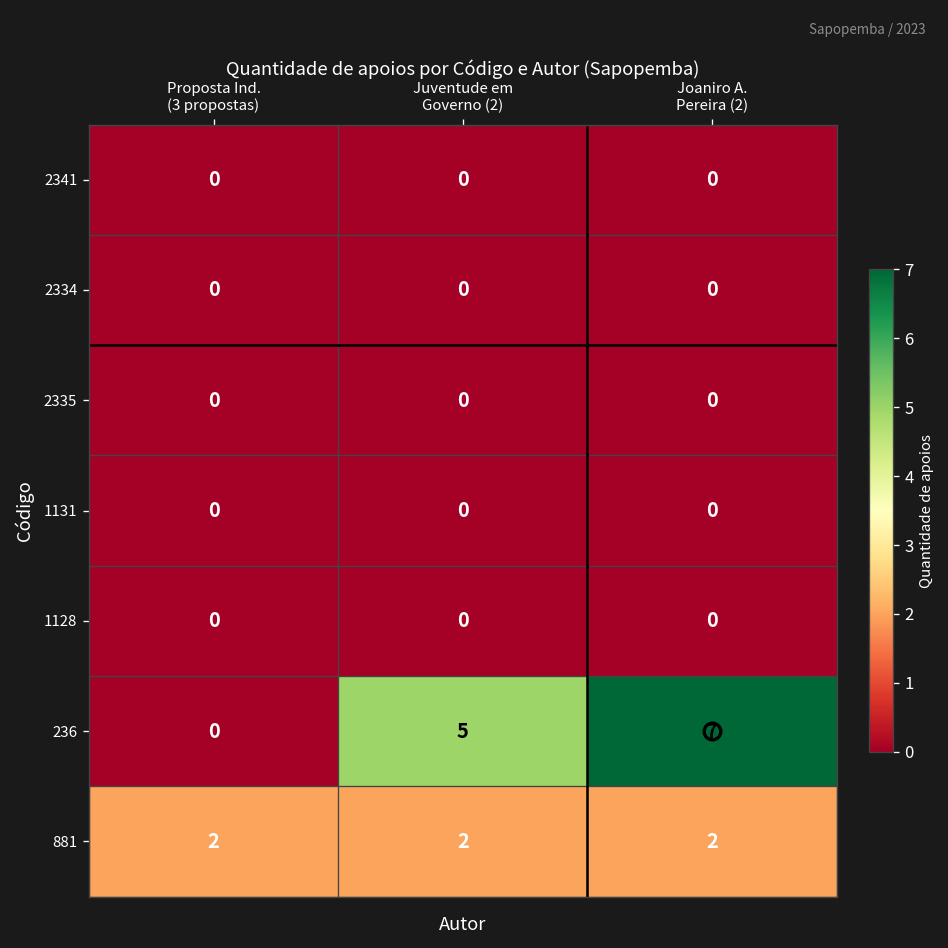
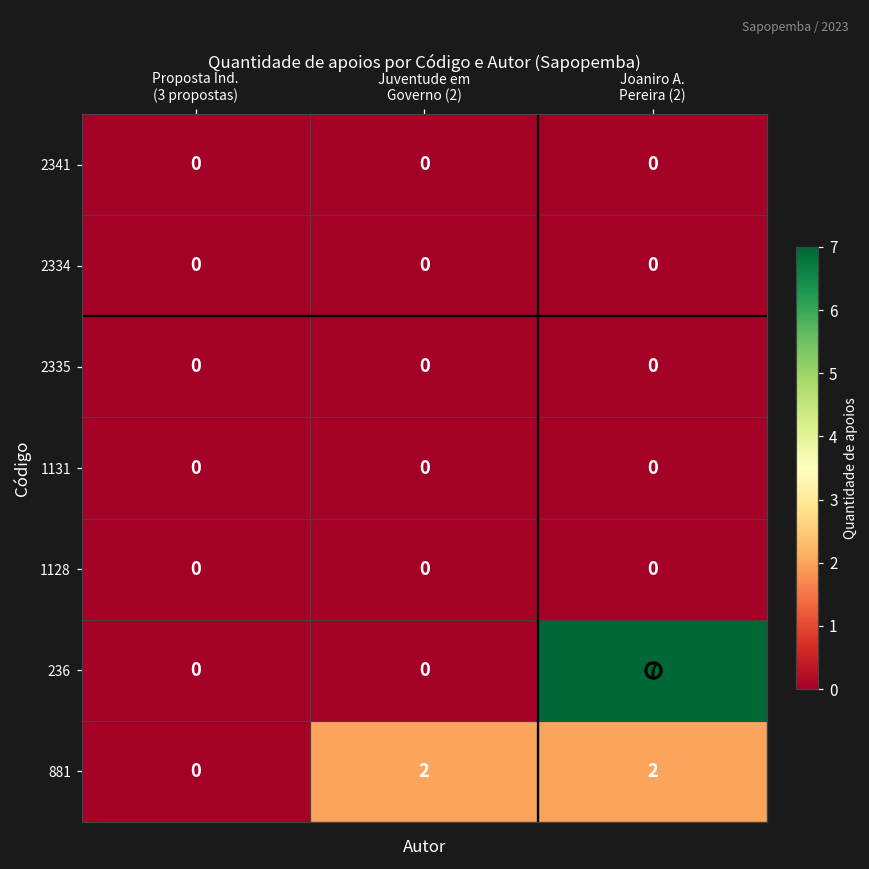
236, Juventude em Governo (2): 5 -> 0
881, Proposta Ind. (3 propostas): 2 -> 0
